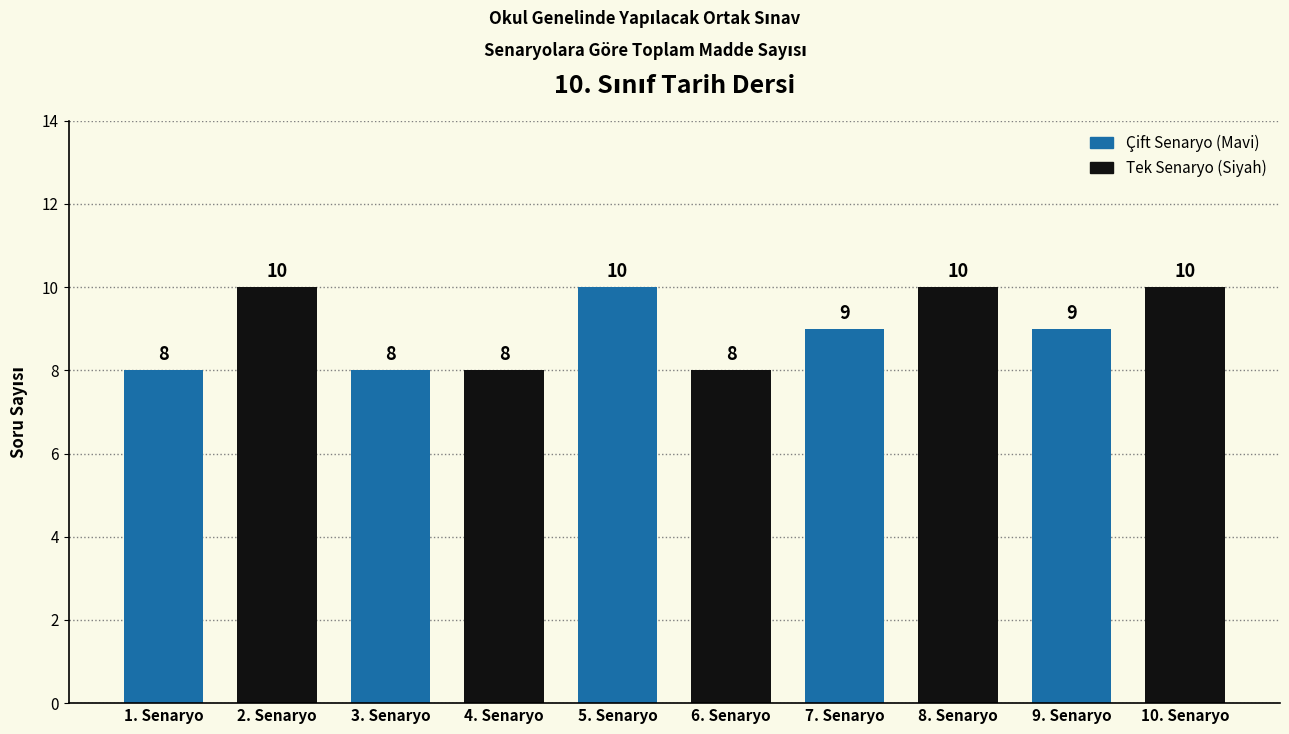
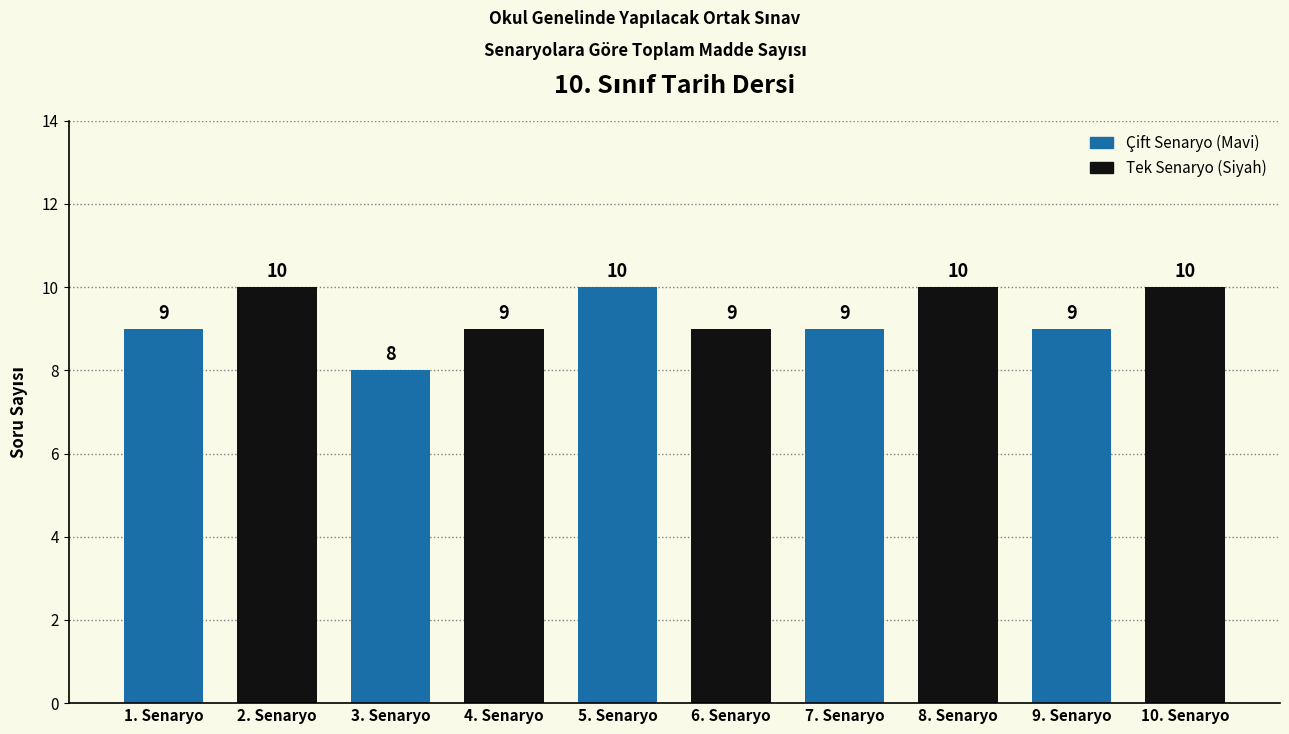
1. Senaryo: 8 -> 9
4. Senaryo: 8 -> 9
6. Senaryo: 8 -> 9
